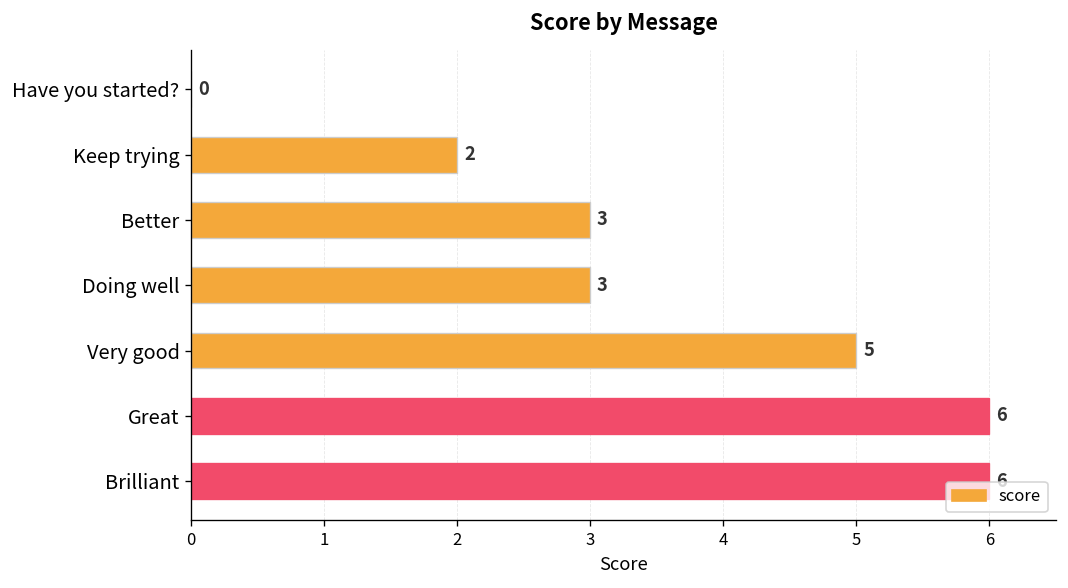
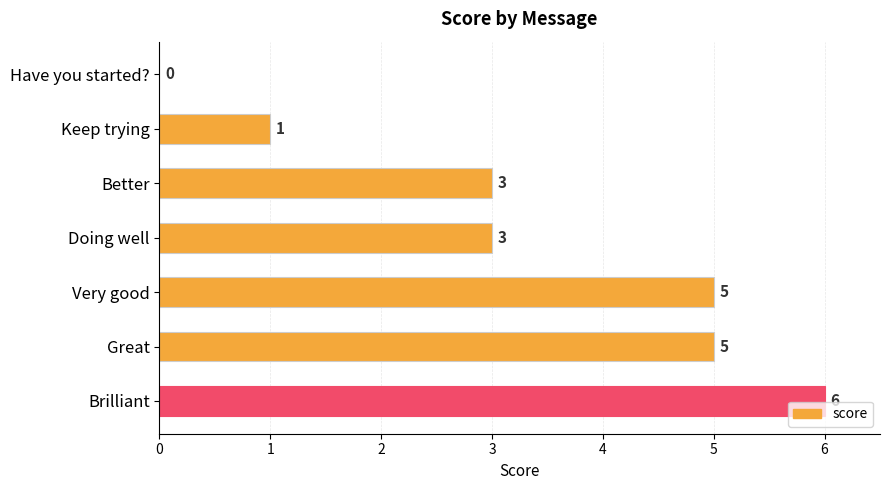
Keep trying: 2 -> 1
Great: 6 -> 5
